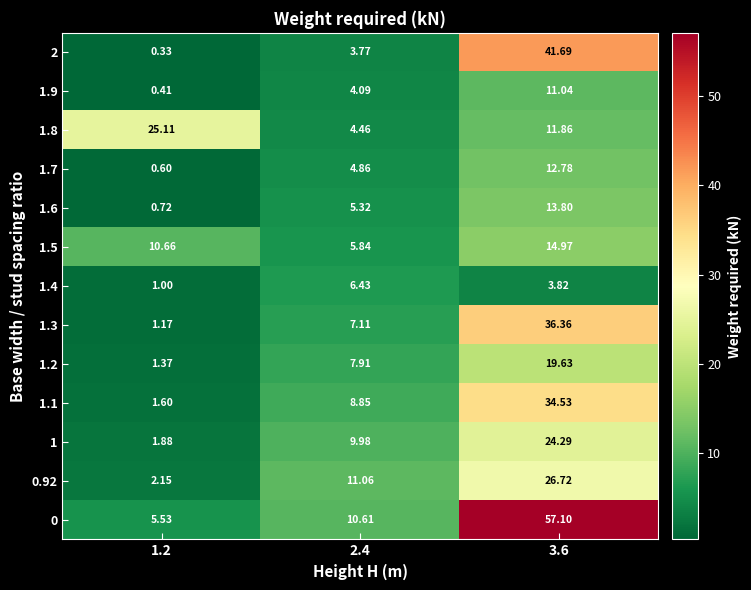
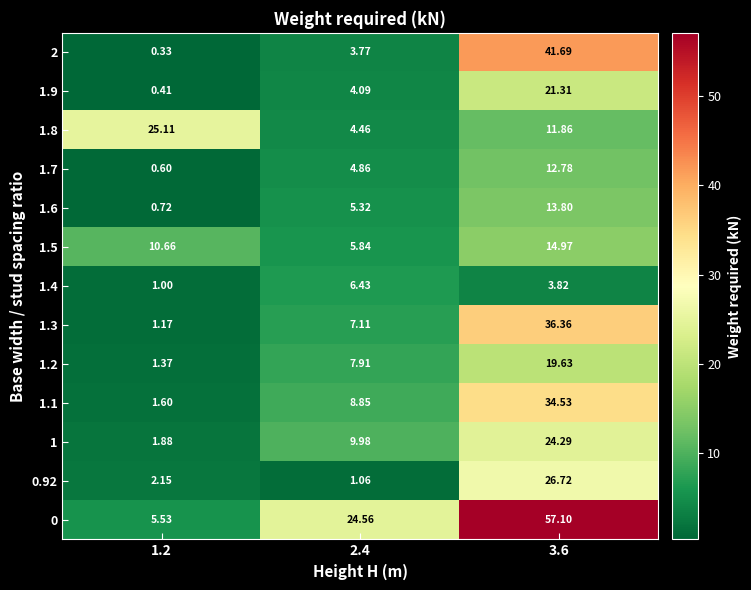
1.9, 3.6: 11.04 -> 21.31
0.92, 2.4: 11.06 -> 1.06
0, 2.4: 10.61 -> 24.56
